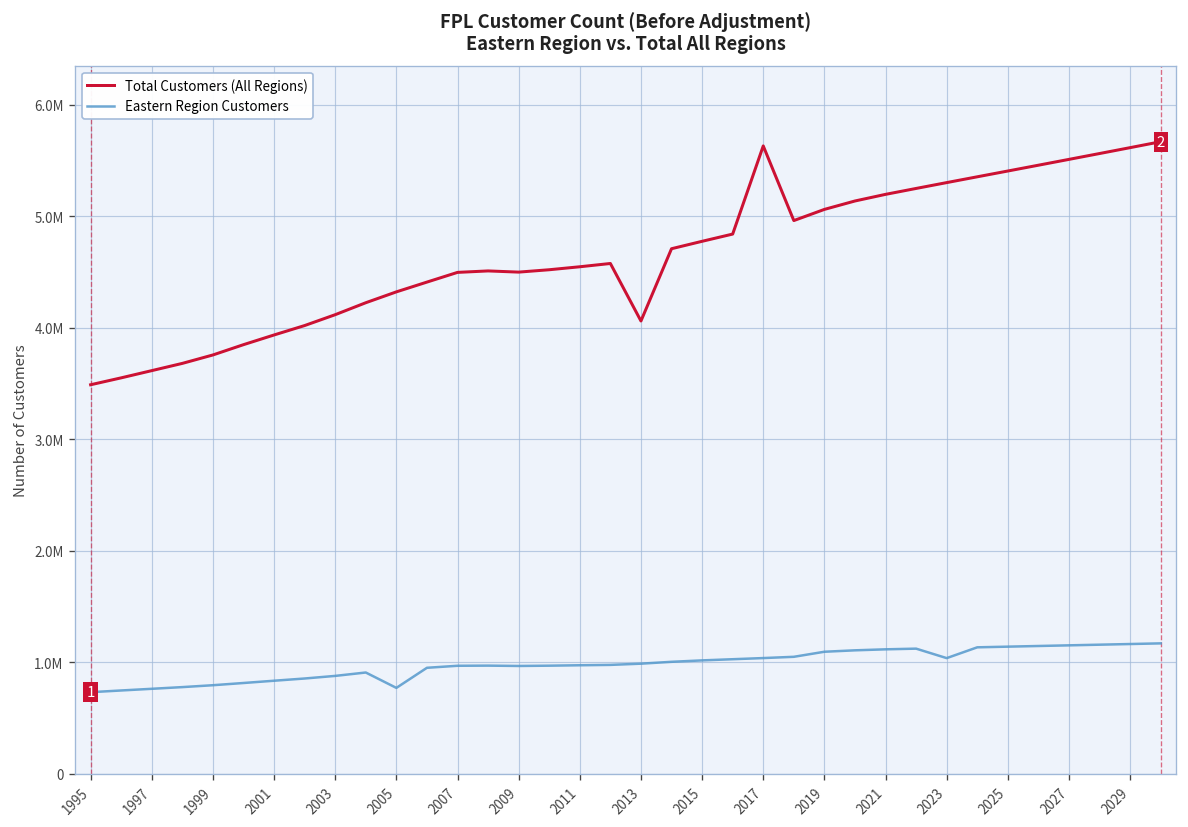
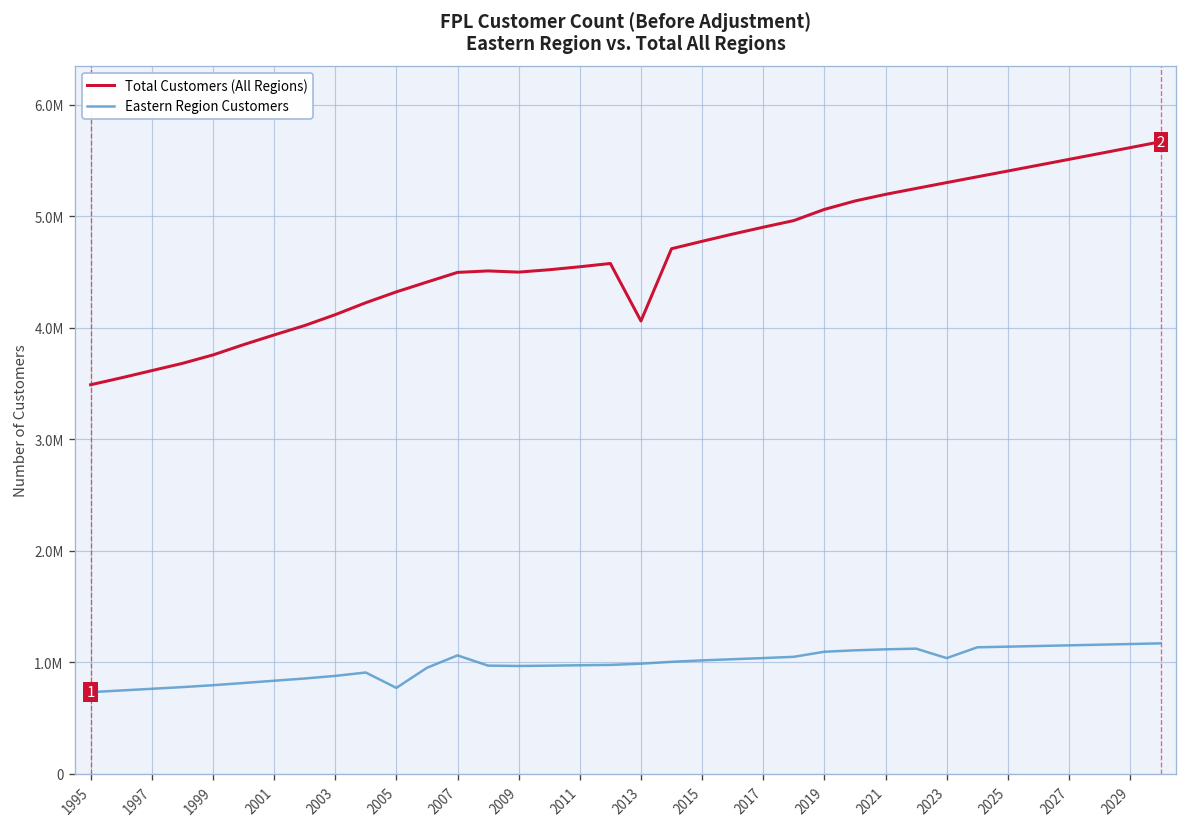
Eastern Region Customers, 2007: 1000000 -> 1100000
Total Customers (All Regions), 2017: 5600000 -> 4900000
